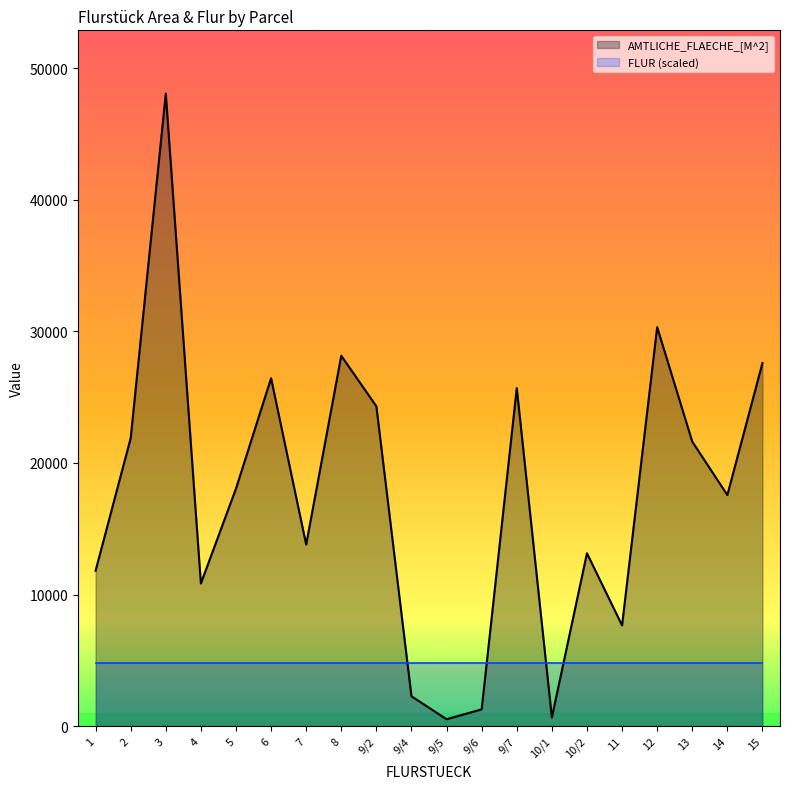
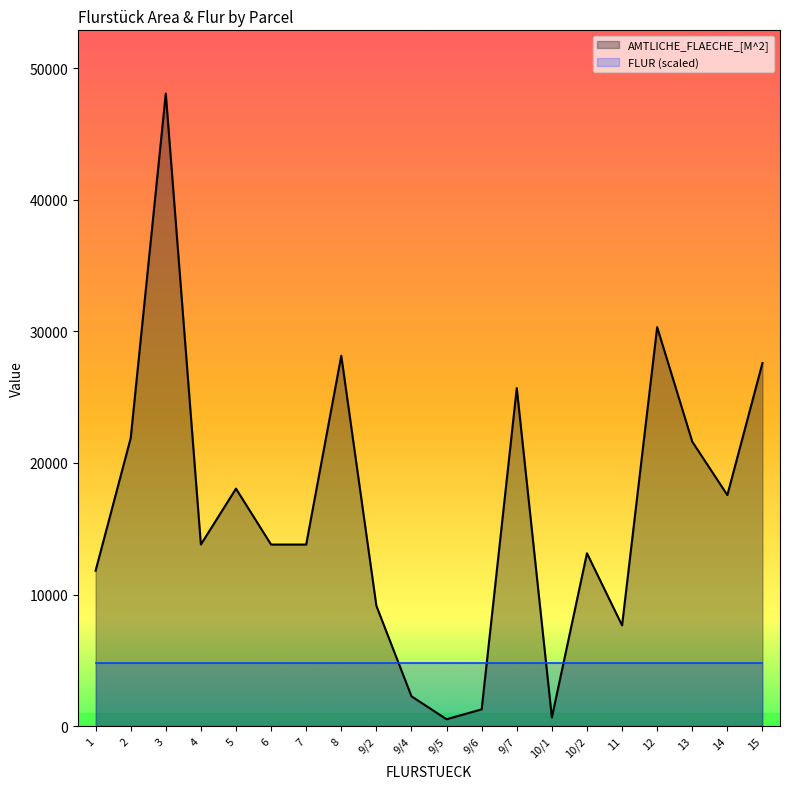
AMTLICHE_FLAECHE_[M^2], 4: 10800 -> 13800
AMTLICHE_FLAECHE_[M^2], 6: 26400 -> 13800
AMTLICHE_FLAECHE_[M^2], 9/2: 24300 -> 9100
